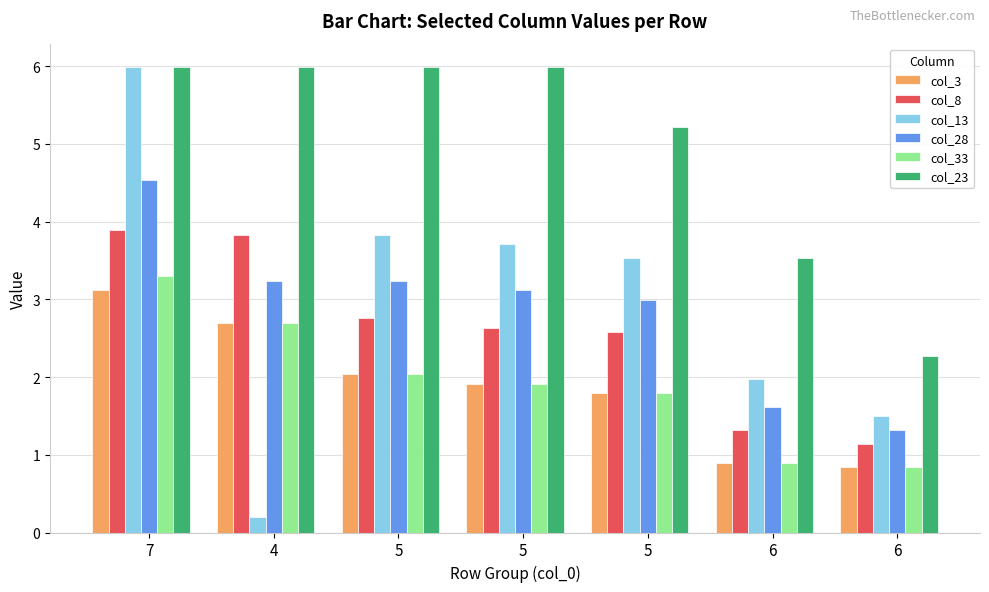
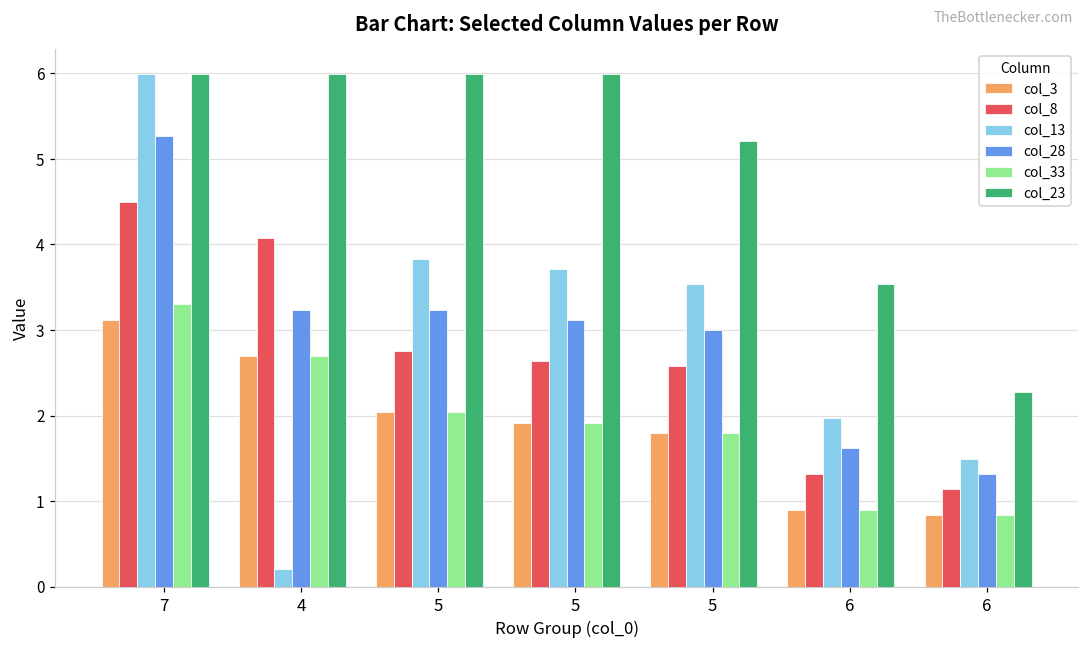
col_8, 7: 3.9 -> 4.5
col_28, 7: 4.5 -> 5.3
col_8, 4: 3.8 -> 4.1
